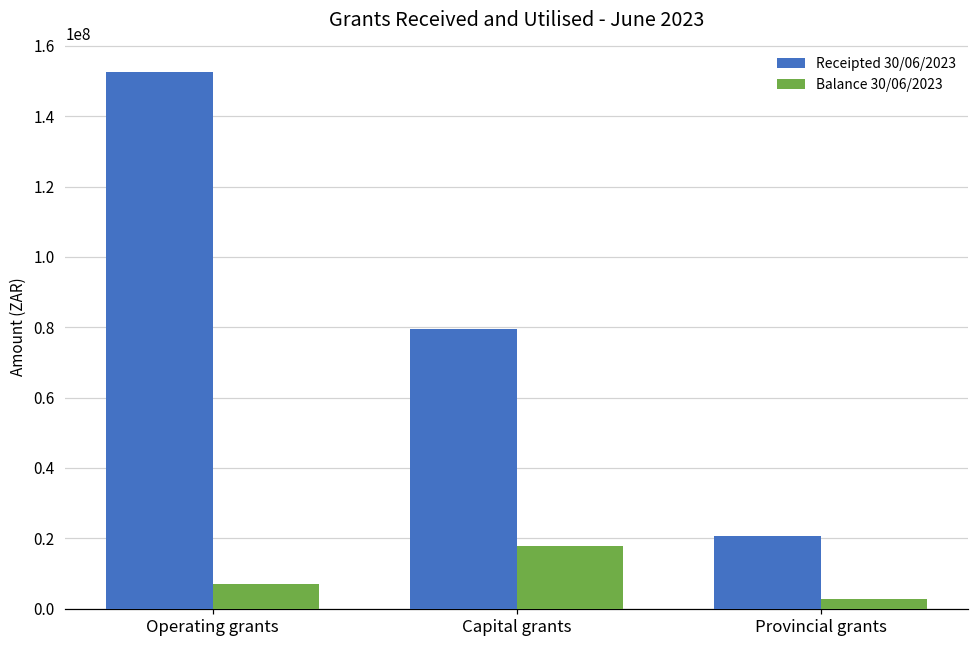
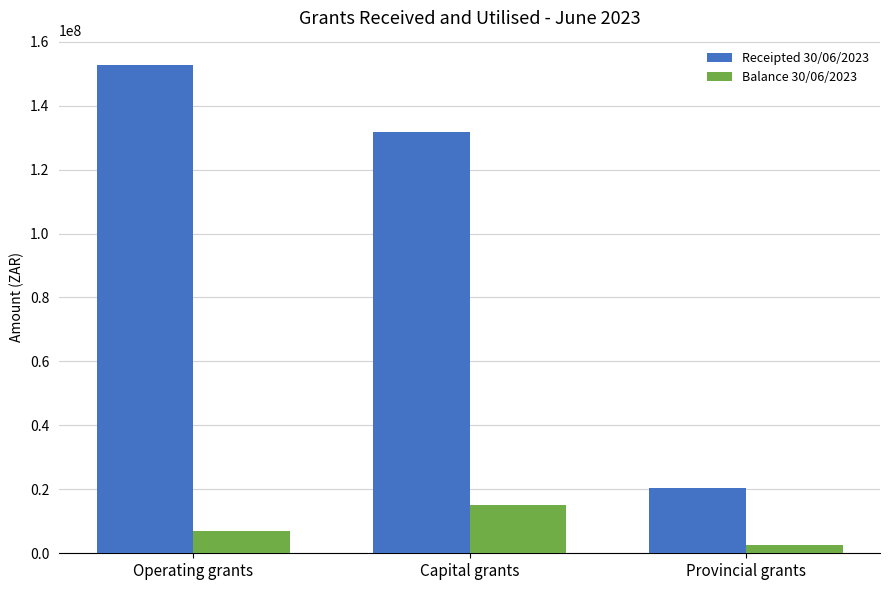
Receipted 30/06/2023, Capital grants: 79000000 -> 132000000
Balance 30/06/2023, Capital grants: 18000000 -> 15000000
